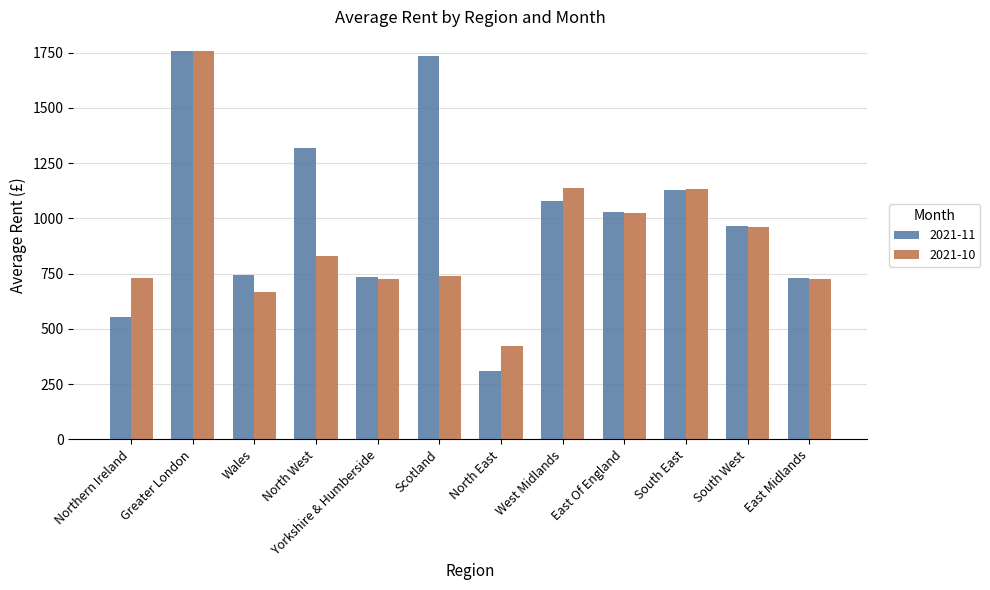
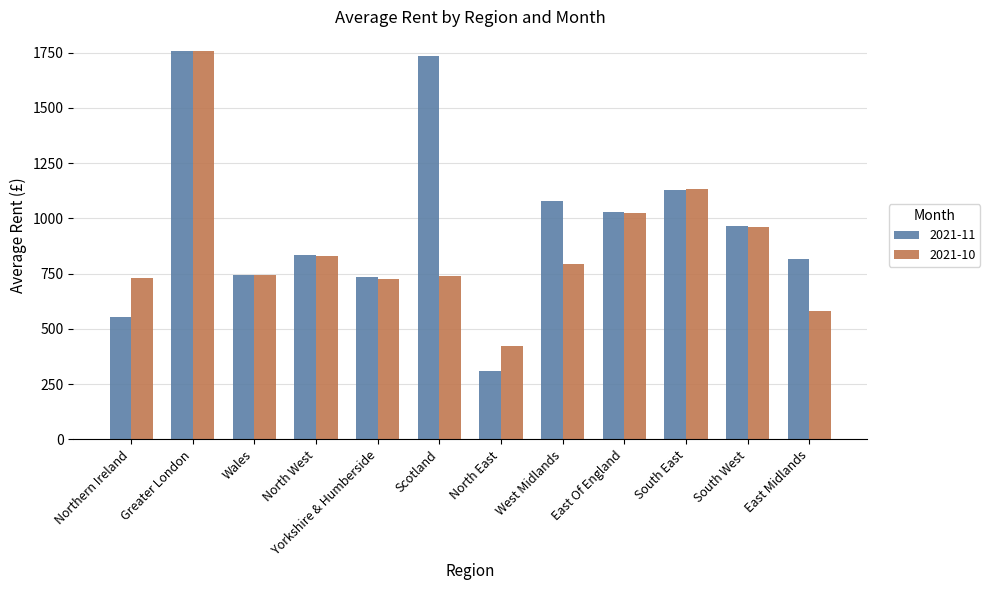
2021-10, Wales: 670 -> 740
2021-11, North West: 1320 -> 840
2021-10, West Midlands: 1140 -> 790
2021-11, East Midlands: 730 -> 820
2021-10, East Midlands: 730 -> 580
